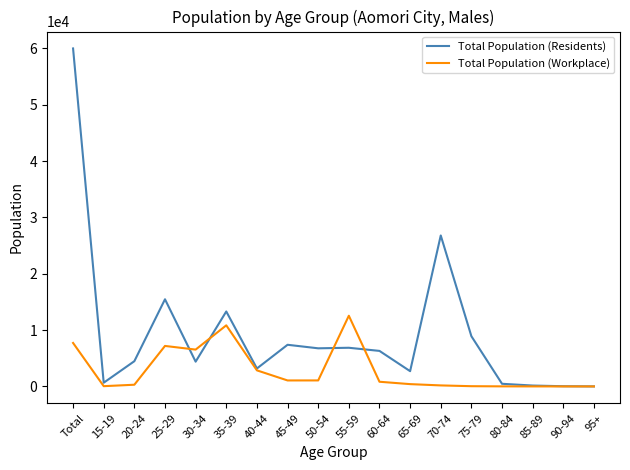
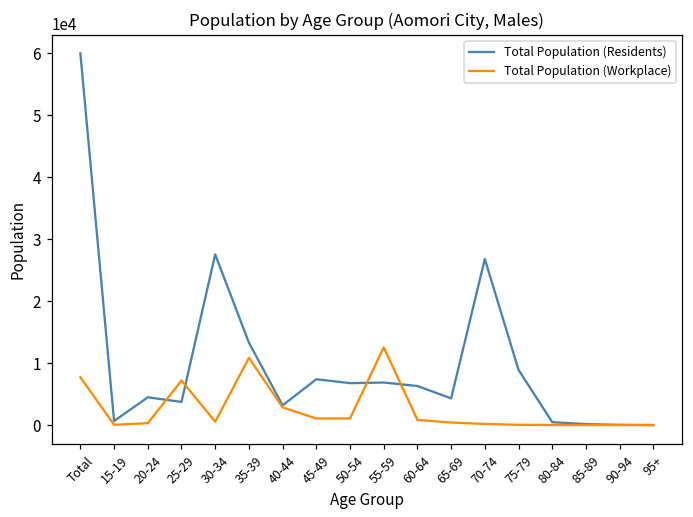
Total Population (Residents), 25-29: 15000 -> 4000
Total Population (Residents), 30-34: 4000 -> 28000
Total Population (Workplace), 30-34: 7000 -> 1000
Total Population (Residents), 65-69: 3000 -> 4000
